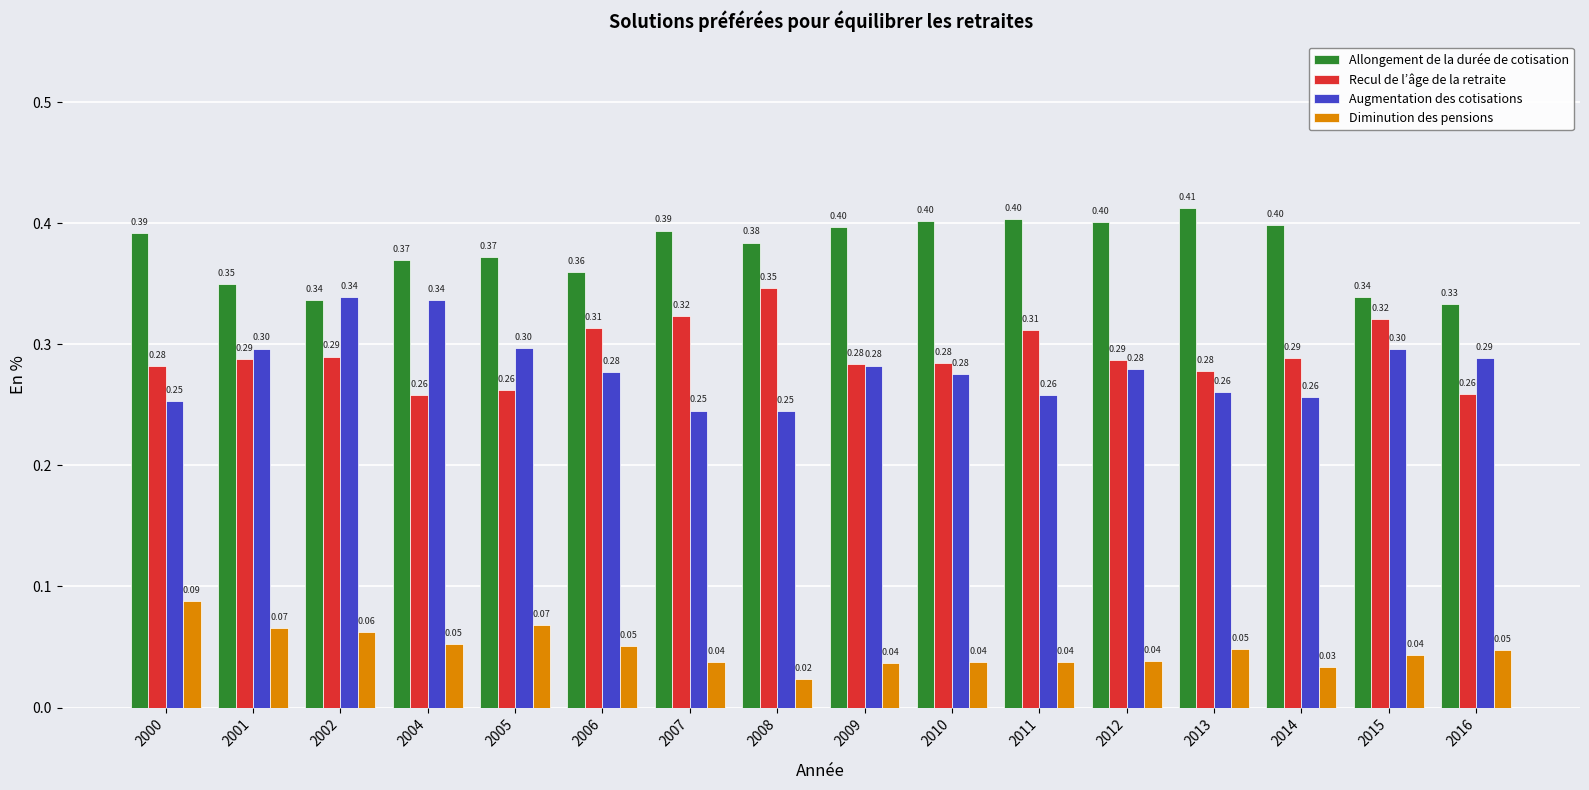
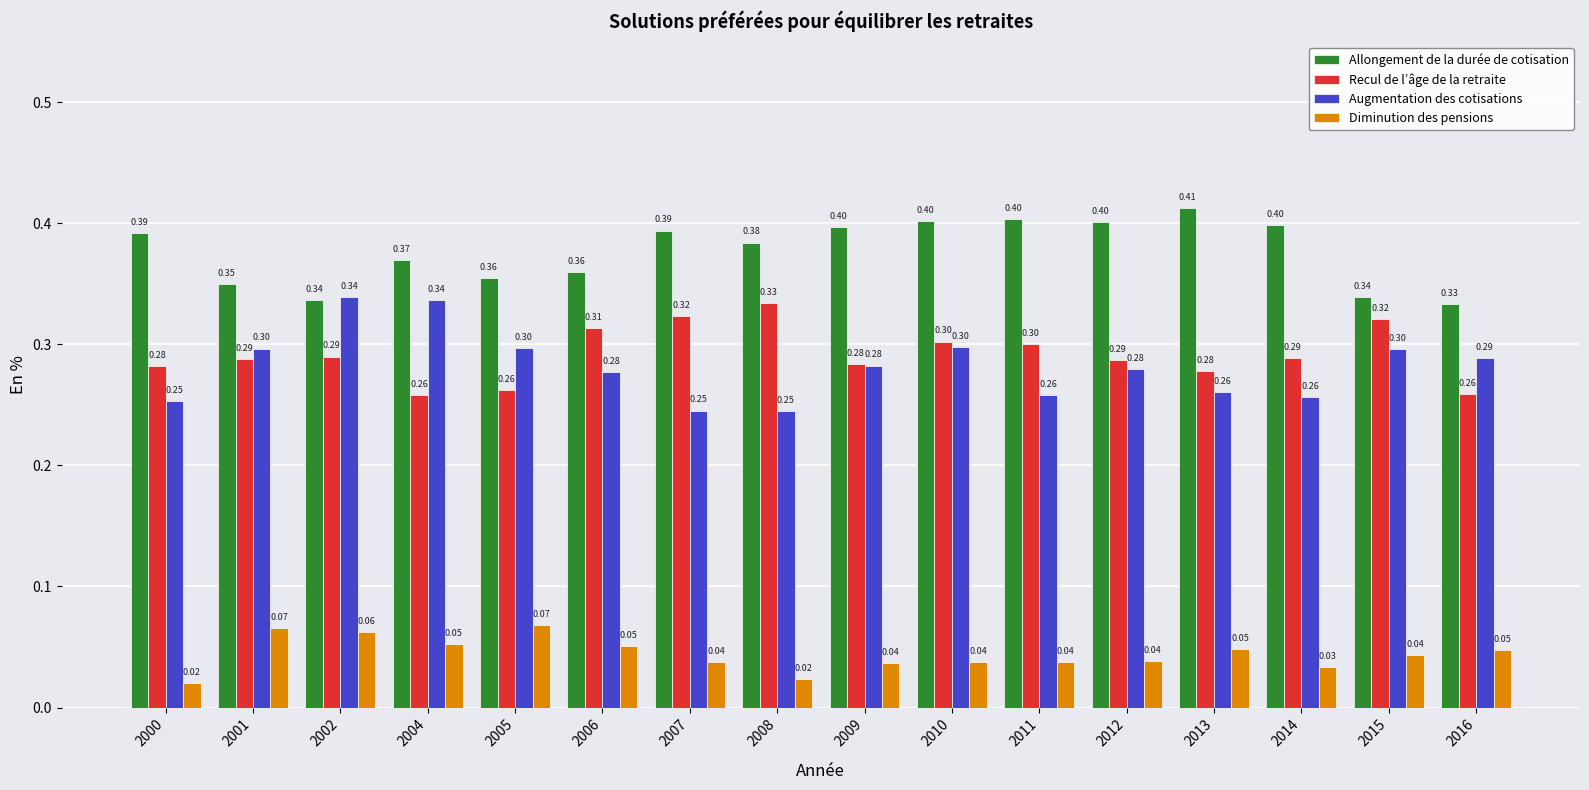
Diminution des pensions, 2000: 0.09 -> 0.02
Allongement de la durée de cotisation, 2005: 0.37 -> 0.36
Recul de l’âge de la retraite, 2008: 0.35 -> 0.33
Recul de l’âge de la retraite, 2010: 0.28 -> 0.30
Augmentation des cotisations, 2010: 0.28 -> 0.30
Recul de l’âge de la retraite, 2011: 0.31 -> 0.30
